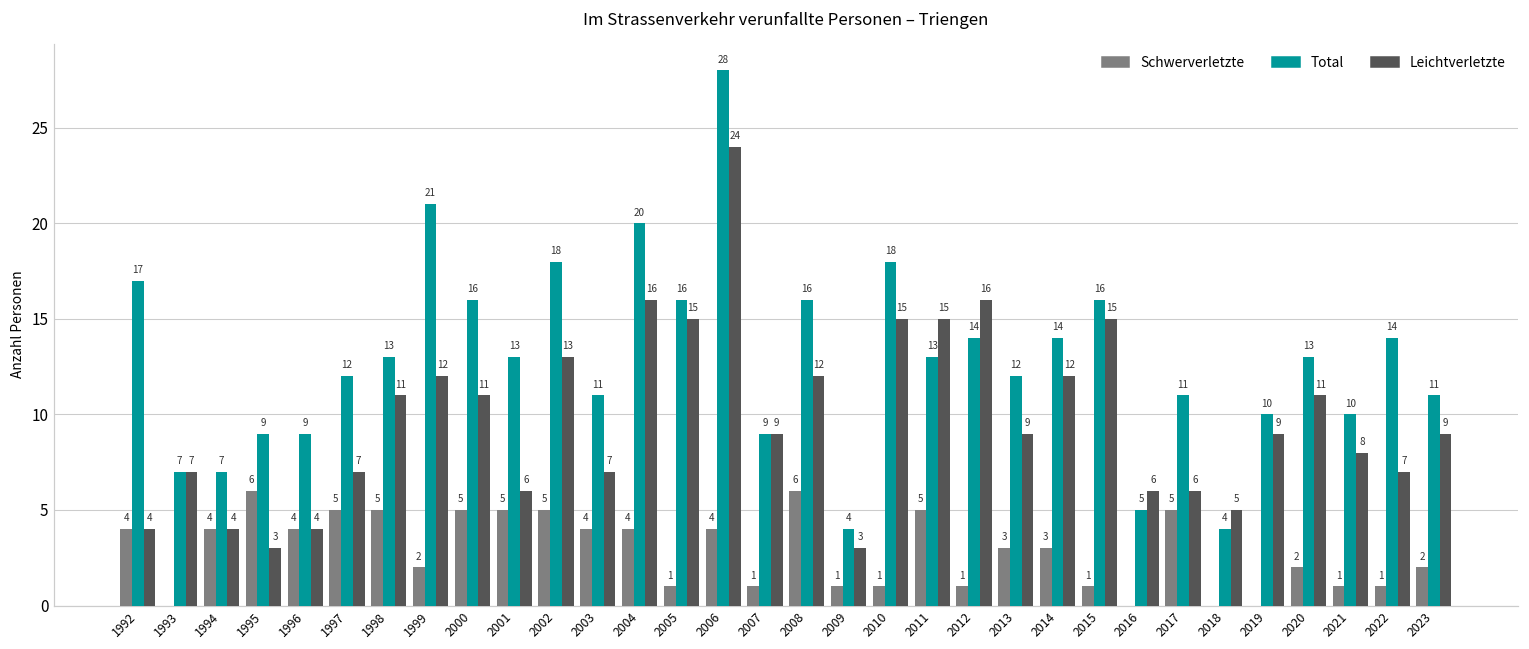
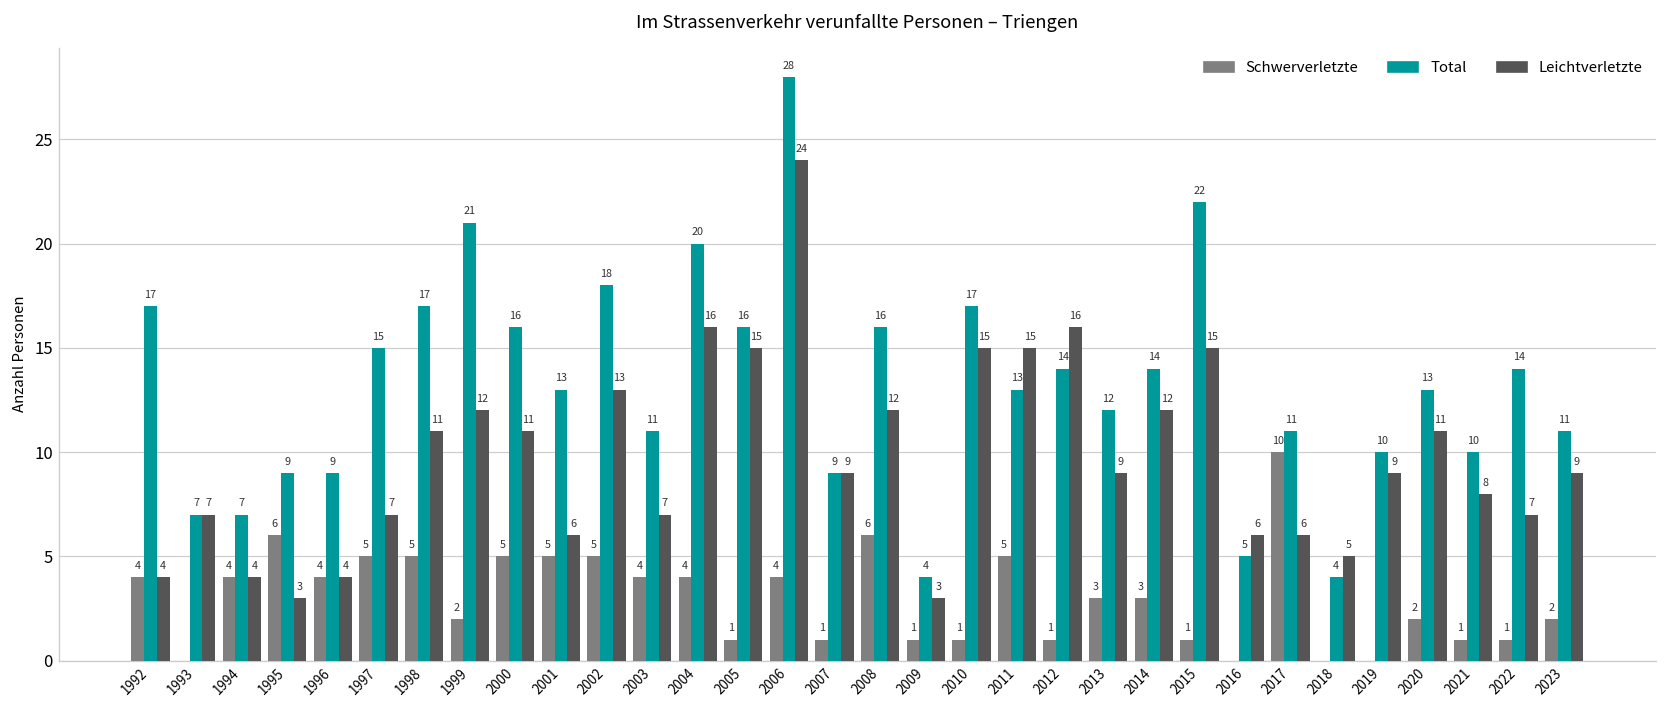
Total, 1997: 12 -> 15
Total, 1998: 13 -> 17
Total, 2010: 18 -> 17
Total, 2015: 16 -> 22
Schwerverletzte, 2017: 5 -> 10
